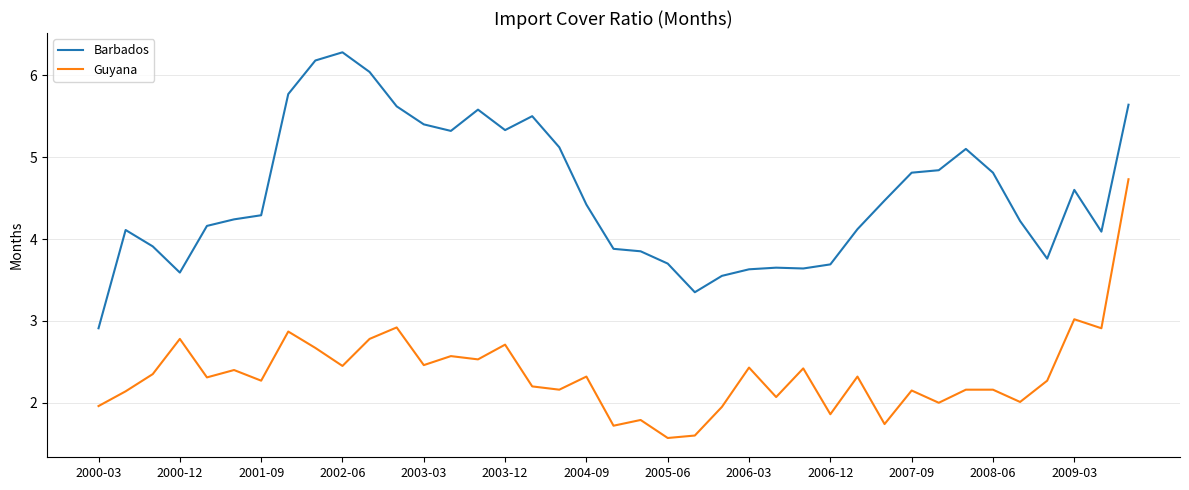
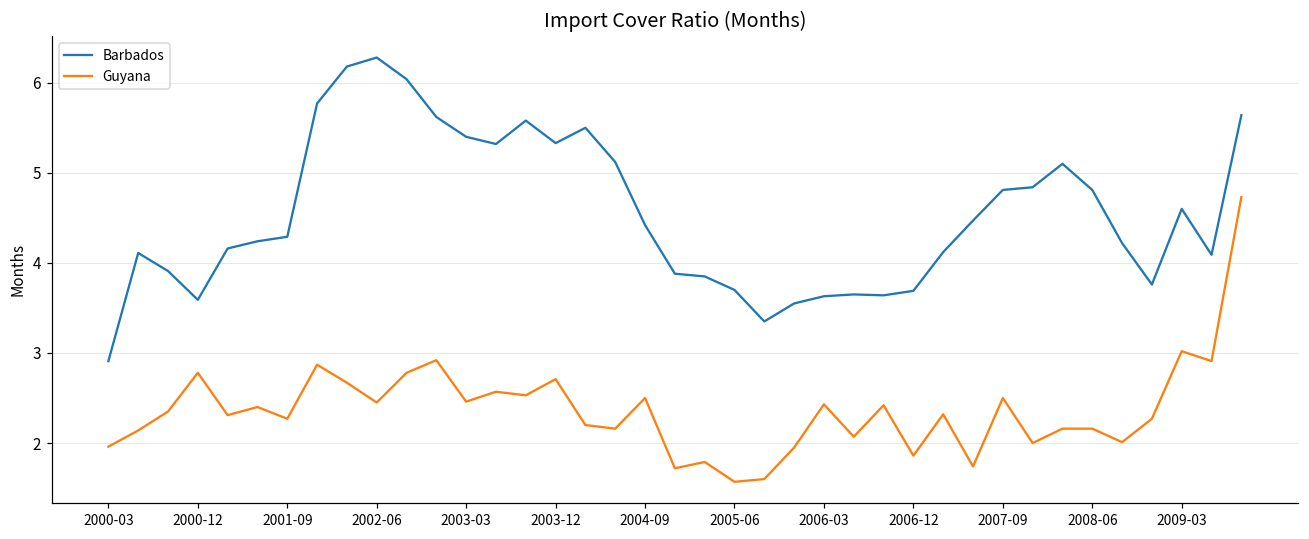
Guyana, 2004-09: 2.3 -> 2.5
Guyana, 2007-09: 2.2 -> 2.5
